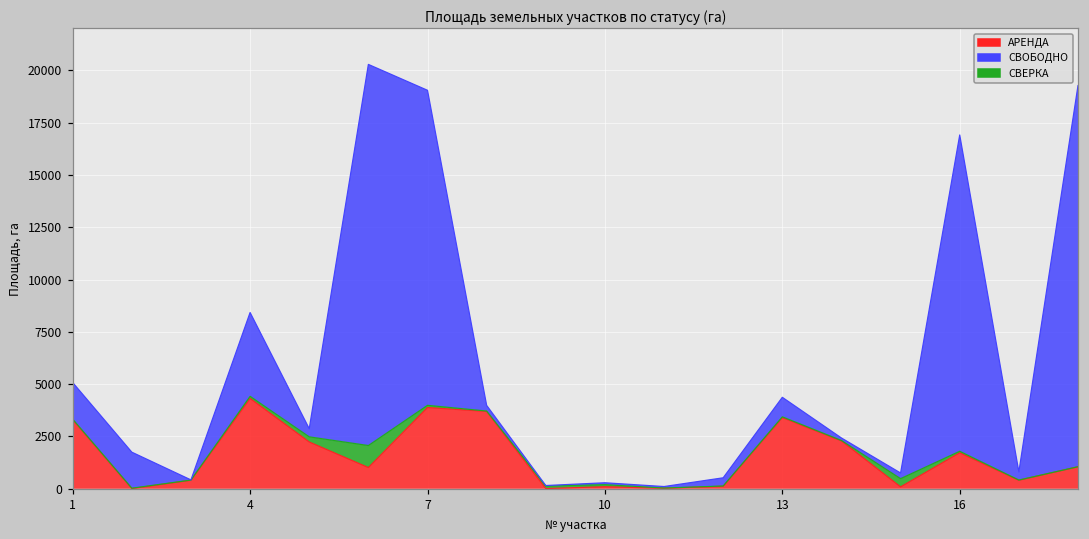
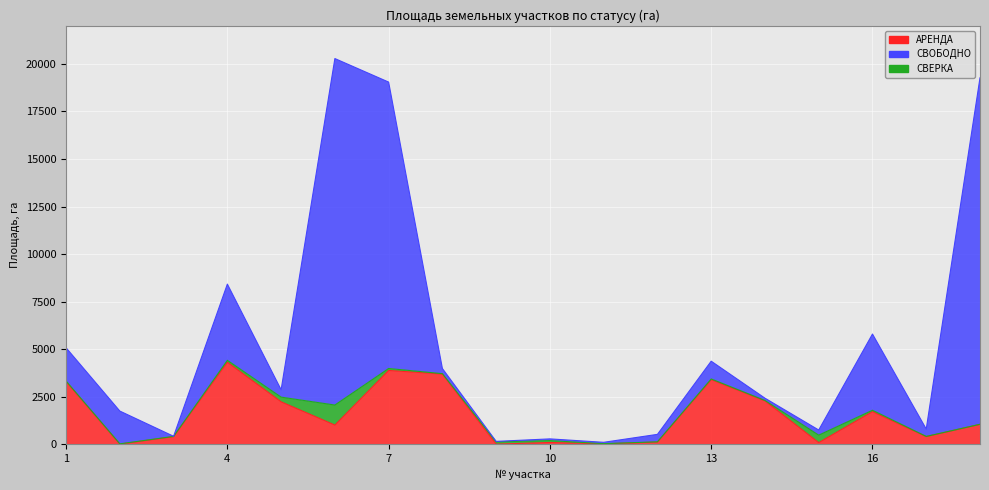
СВОБОДНО, 16: 15100 -> 4000
